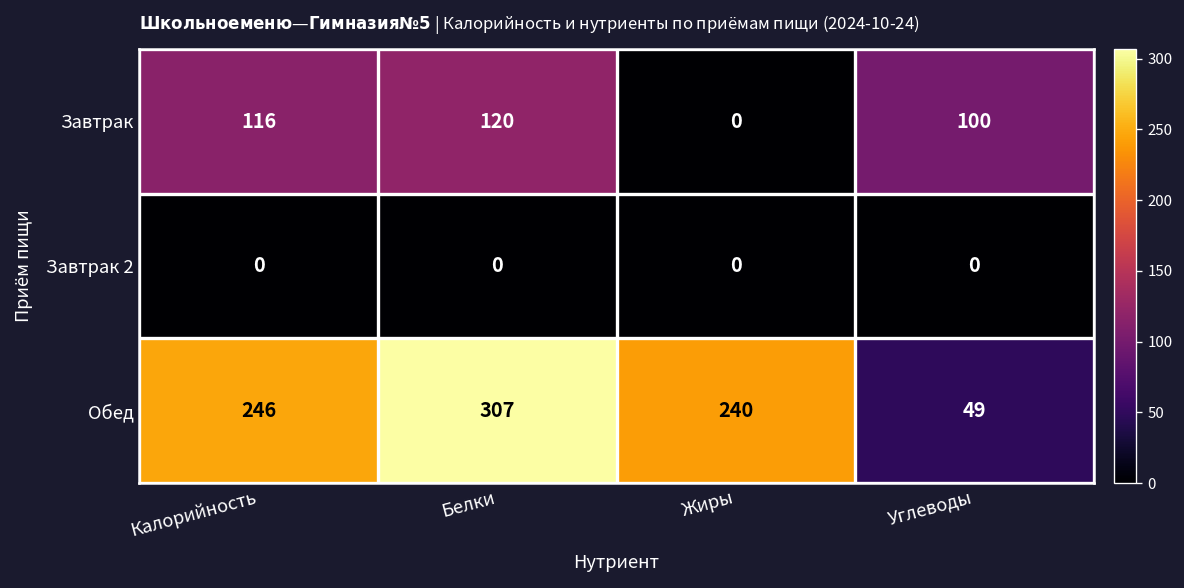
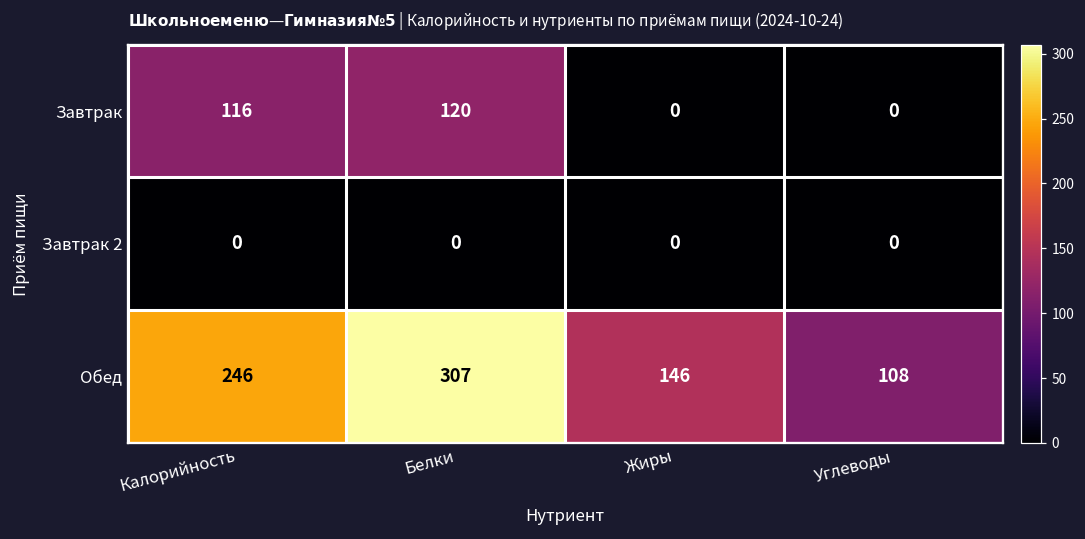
Завтрак, Углеводы: 100 -> 0
Обед, Жиры: 240 -> 146
Обед, Углеводы: 49 -> 108
